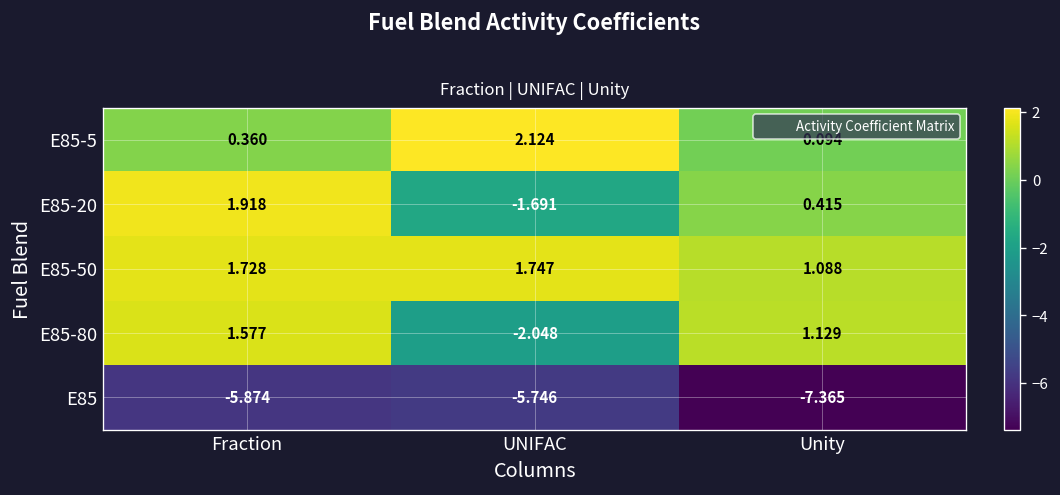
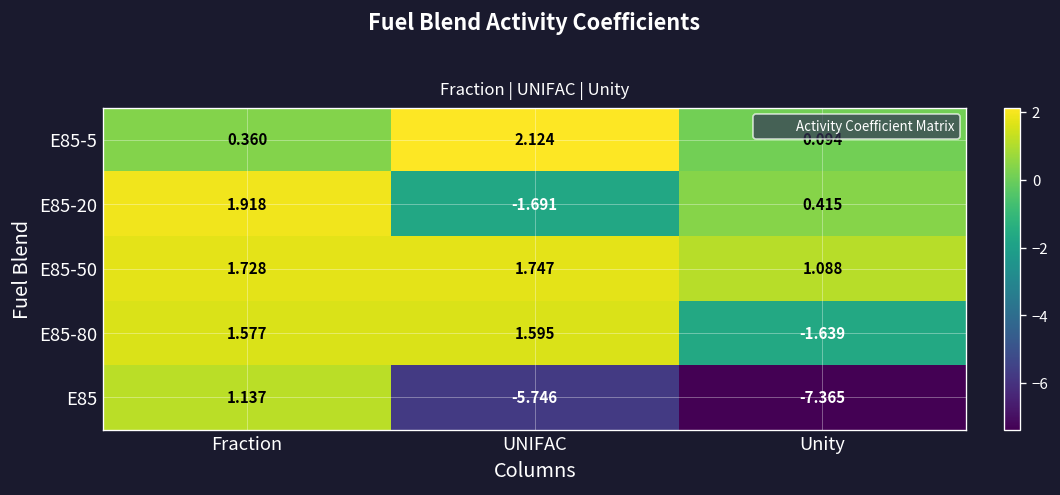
E85-80, UNIFAC: -2.048 -> 1.595
E85-80, Unity: 1.129 -> -1.639
E85, Fraction: -5.874 -> 1.137
